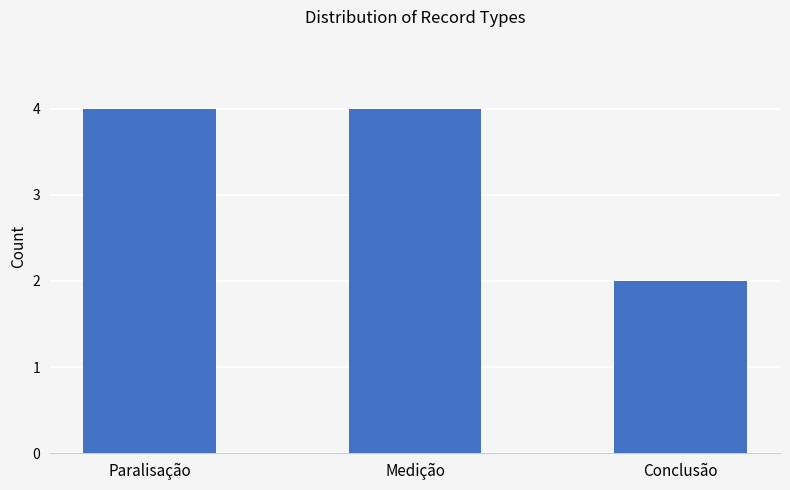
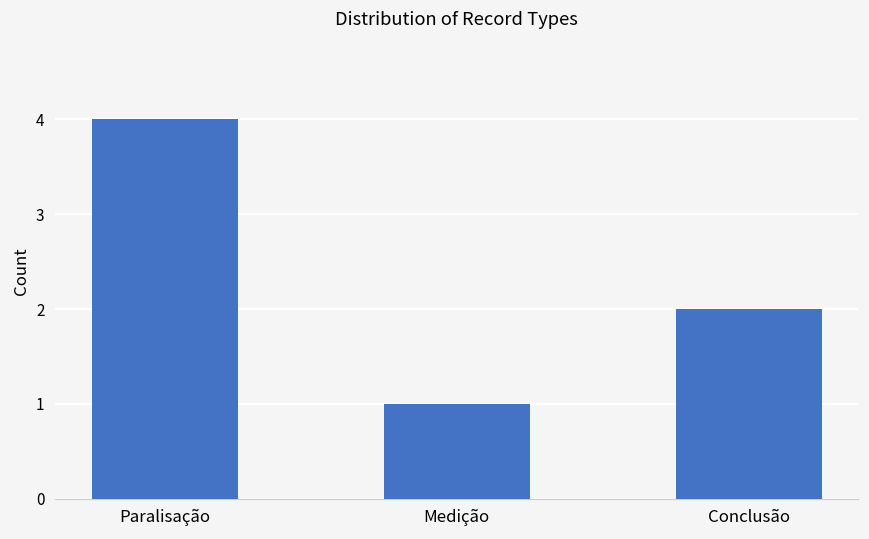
Medição: 4 -> 1
